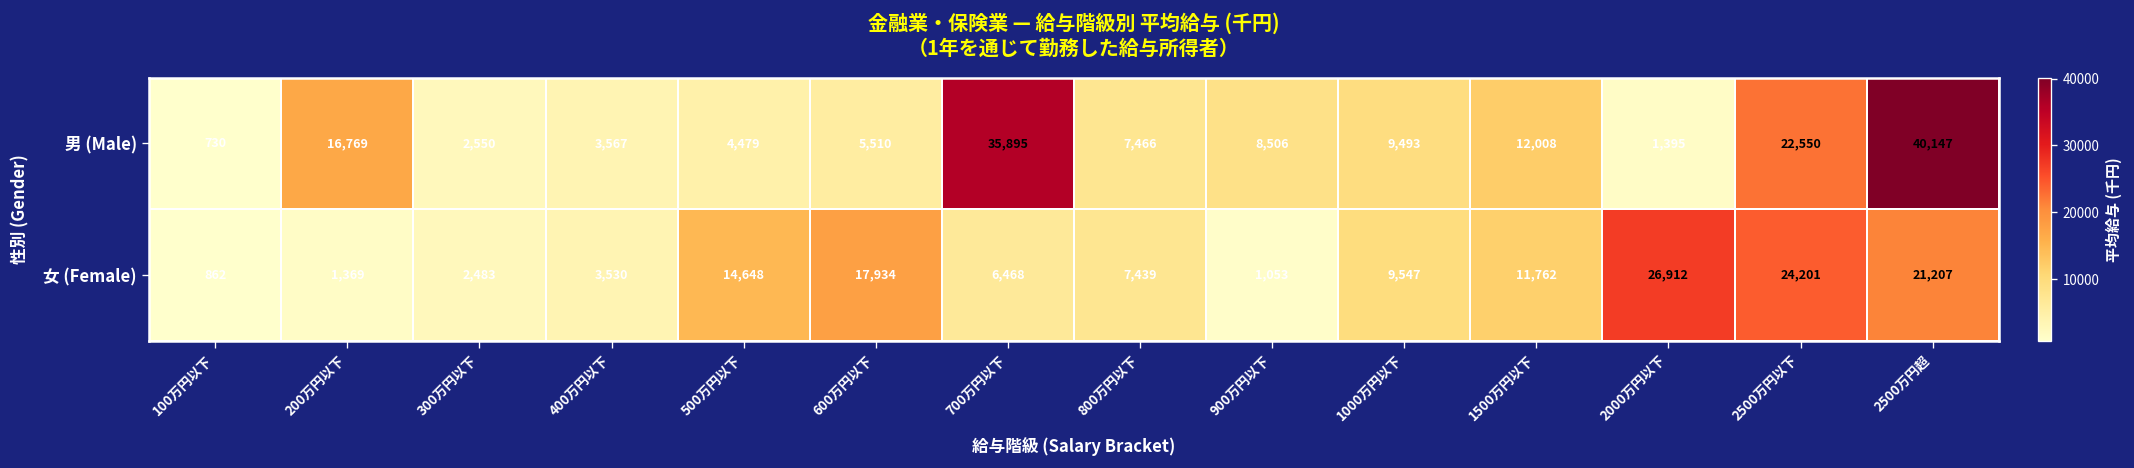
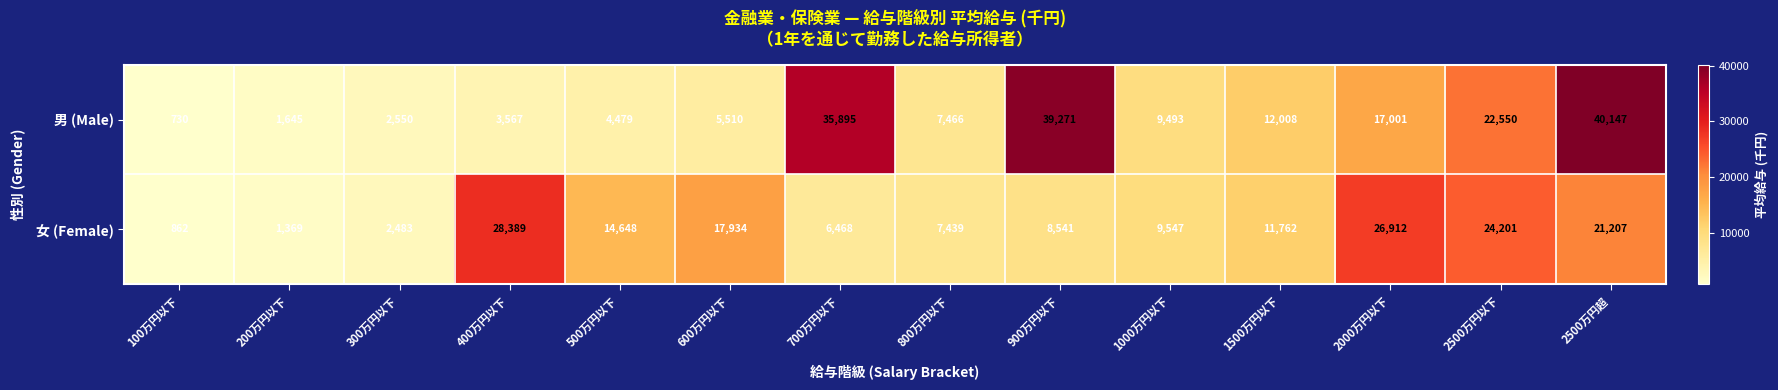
男 (Male), 200万円以下: 16,769 -> 1,645
男 (Male), 900万円以下: 8,506 -> 39,271
男 (Male), 2000万円以下: 1,395 -> 17,001
女 (Female), 400万円以下: 3,530 -> 28,389
女 (Female), 900万円以下: 1,053 -> 8,541
